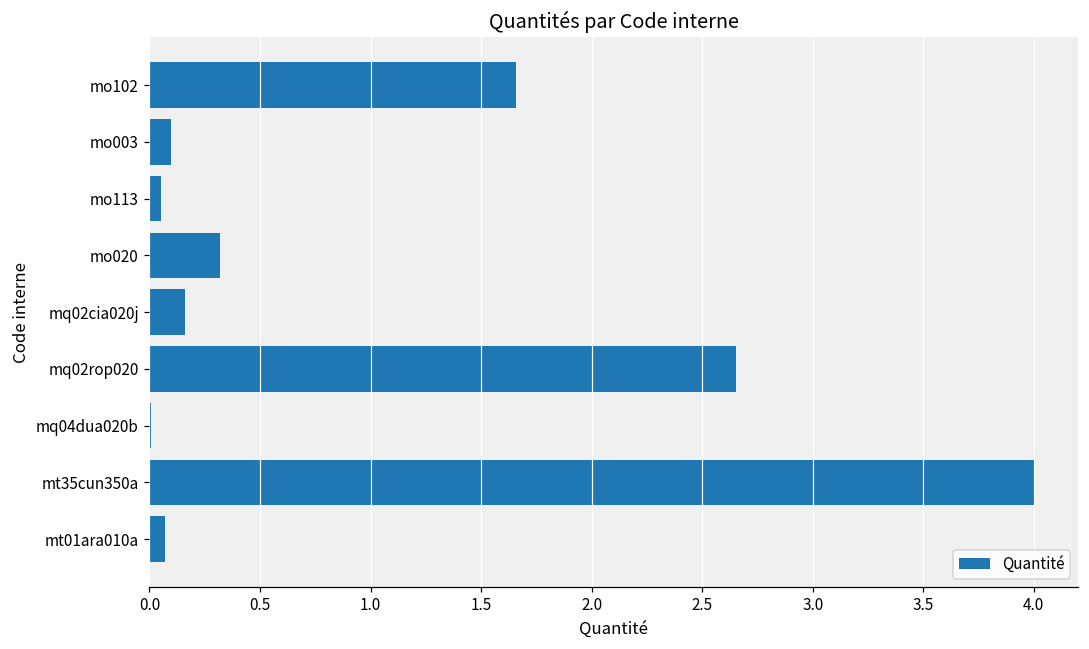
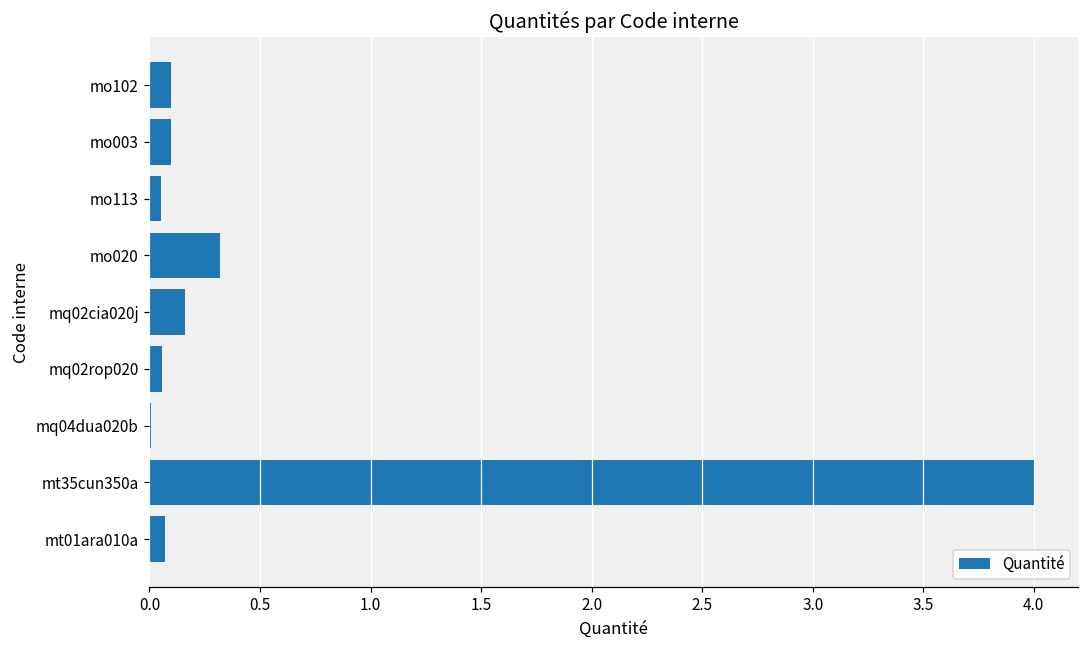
mo102: 1.66 -> 0.10
mq02rop020: 2.65 -> 0.06
